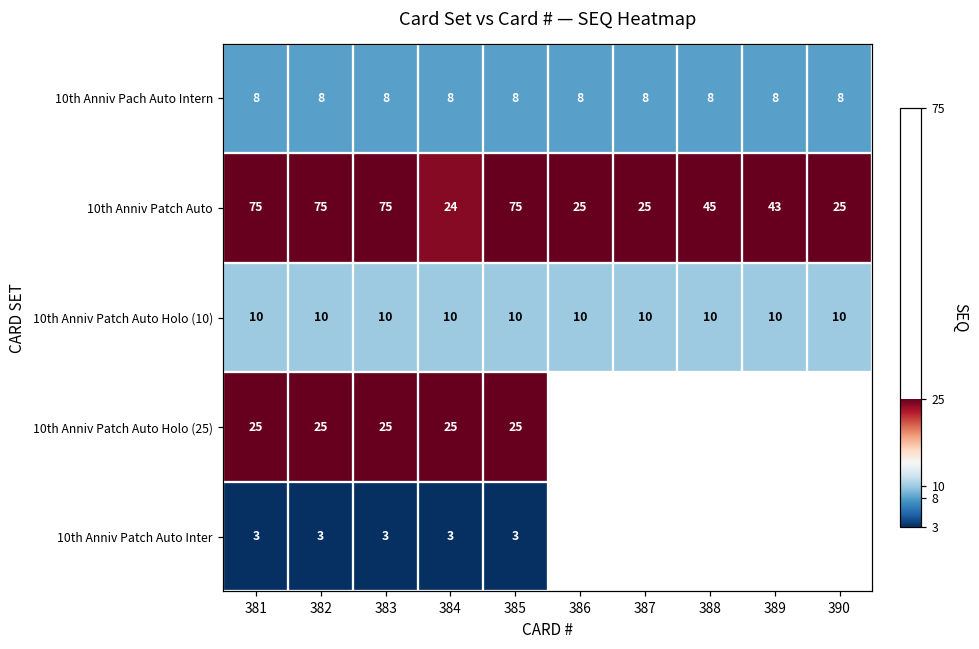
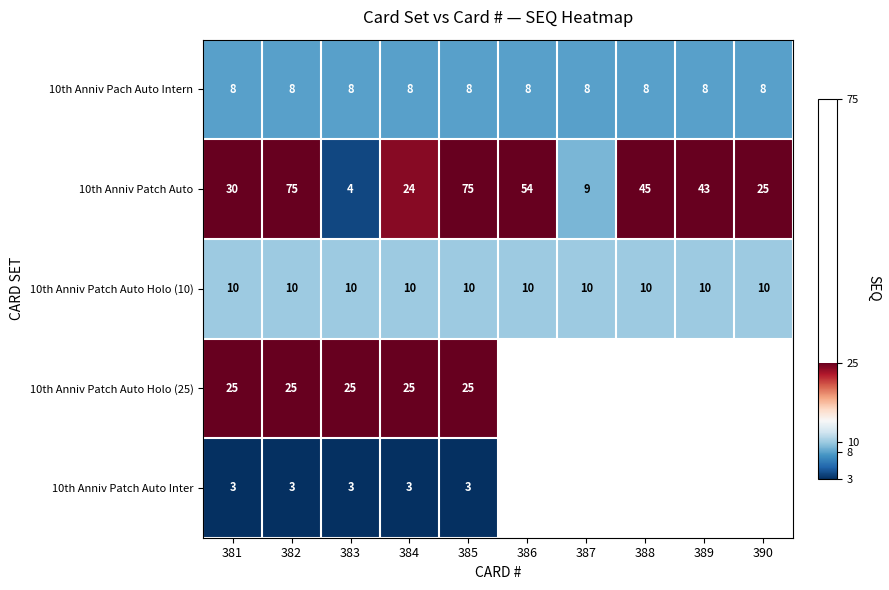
10th Anniv Patch Auto, 381: 75 -> 30
10th Anniv Patch Auto, 383: 75 -> 4
10th Anniv Patch Auto, 386: 25 -> 54
10th Anniv Patch Auto, 387: 25 -> 9
